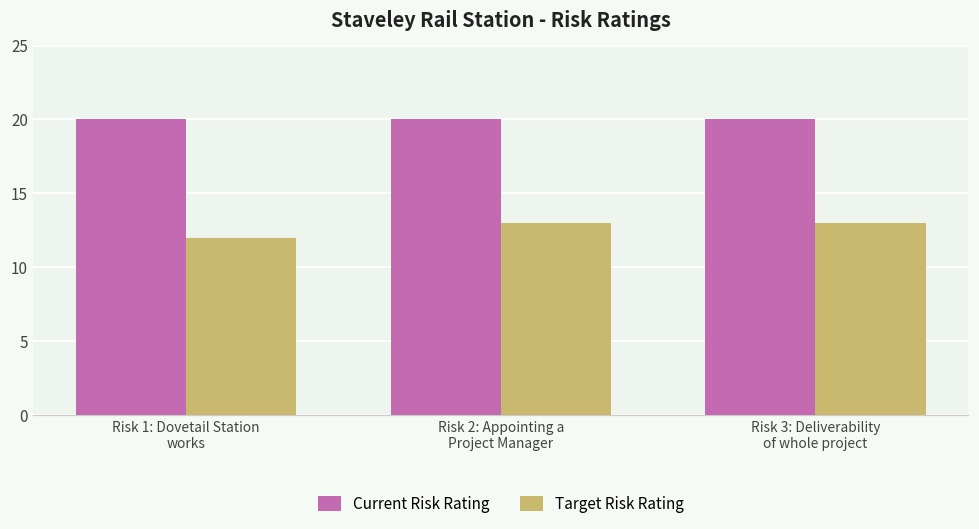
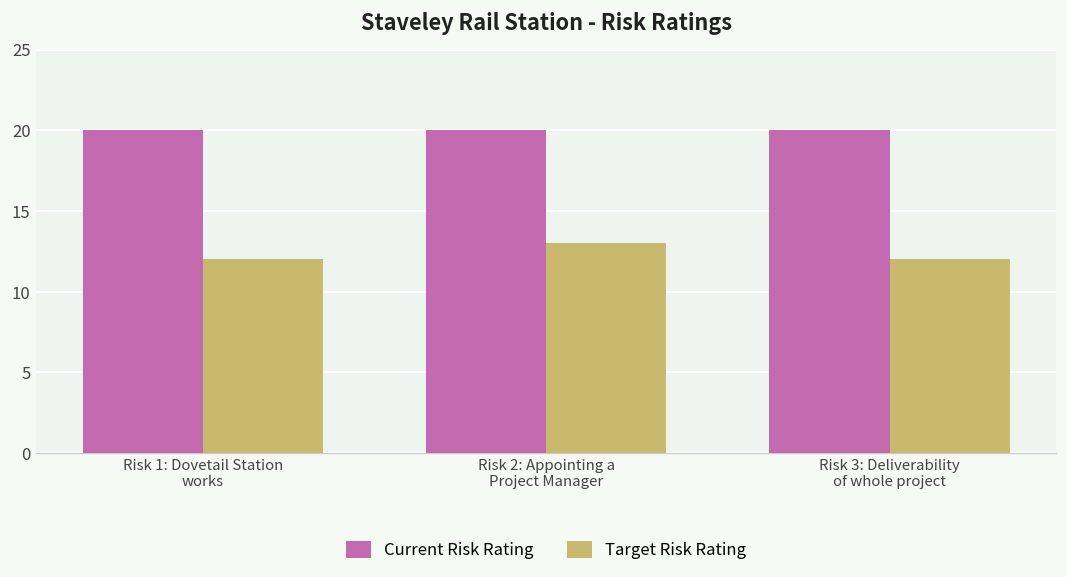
Target Risk Rating, Risk 3: Deliverability of whole project: 13 -> 12
